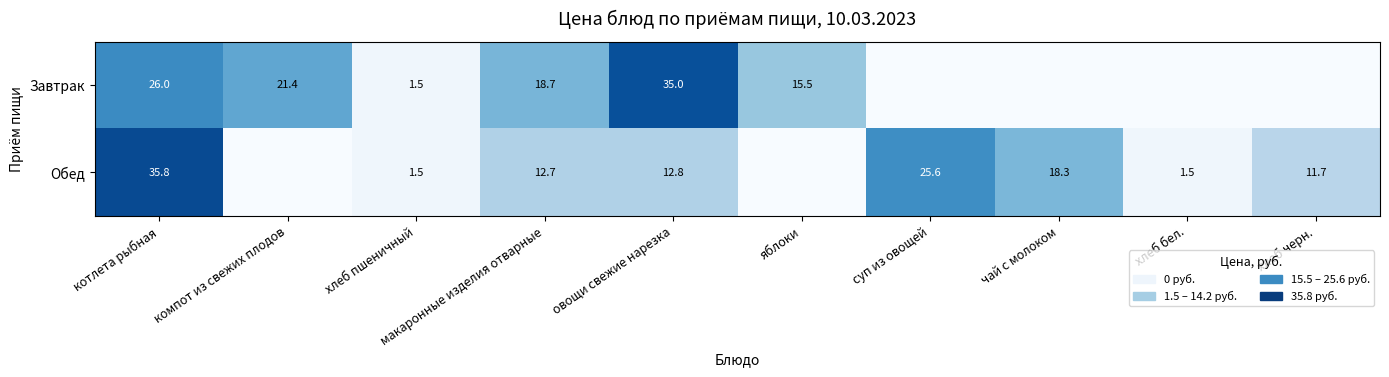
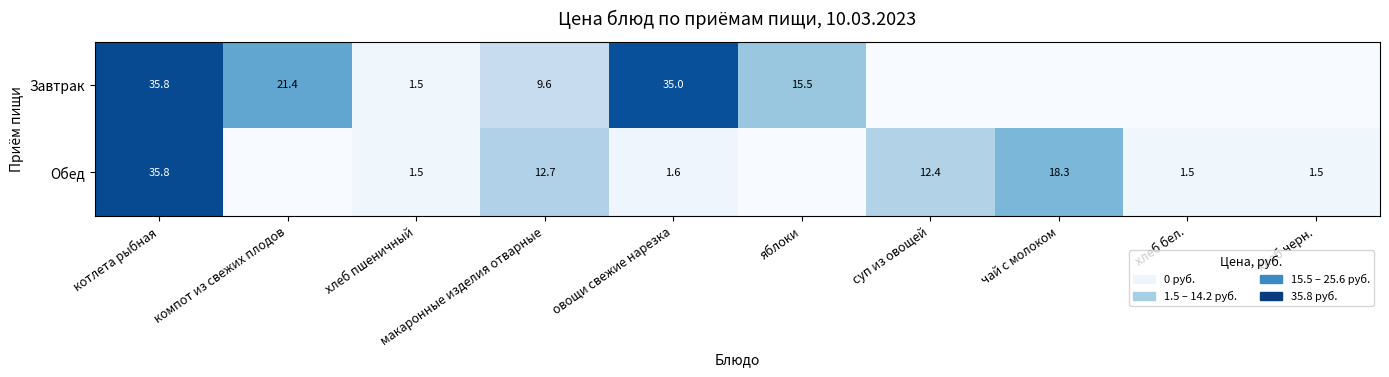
Завтрак, котлета рыбная: 26.0 -> 35.8
Завтрак, макаронные изделия отварные: 18.7 -> 9.6
Обед, овощи свежие нарезка: 12.8 -> 1.6
Обед, суп из овощей: 25.6 -> 12.4
Обед, хлеб черн.: 11.7 -> 1.5
